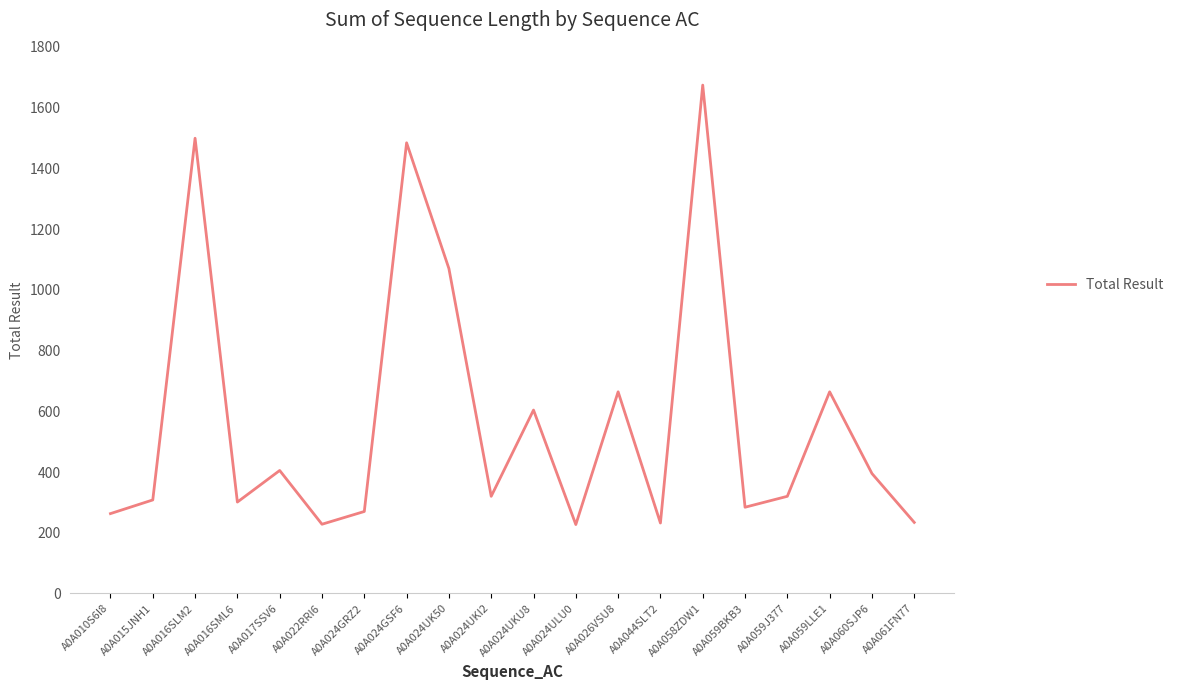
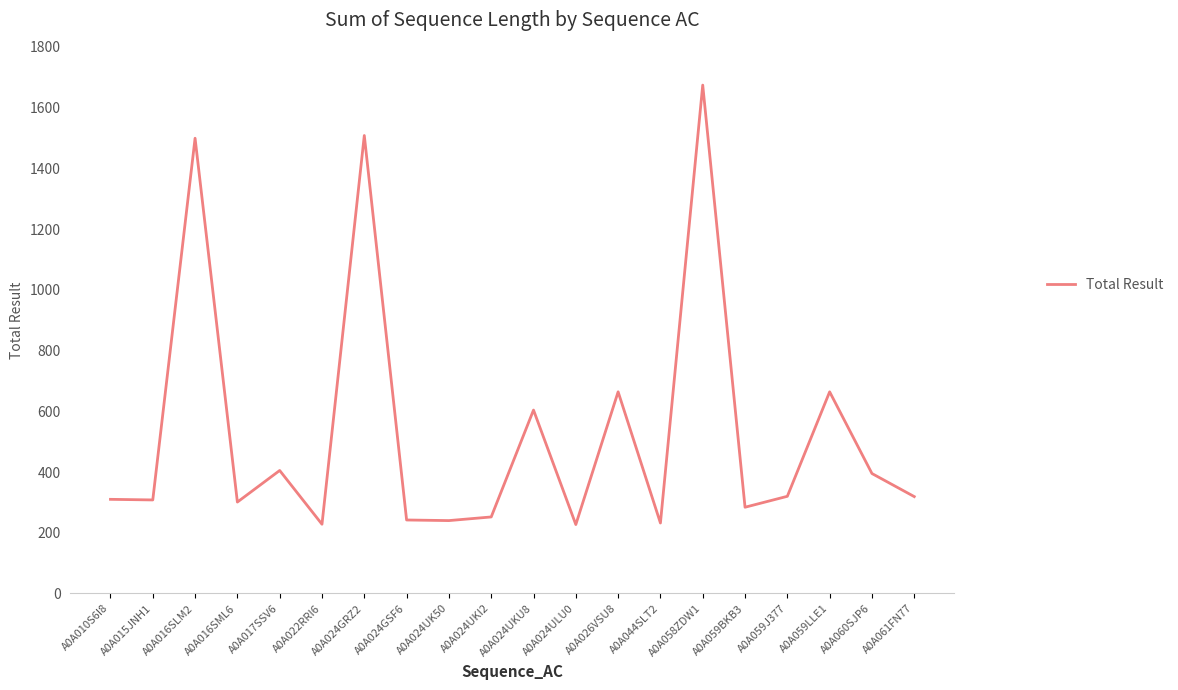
A0A010S6I8: 260 -> 310
A0A024GRZ2: 270 -> 1510
A0A024GSF6: 1480 -> 240
A0A024UK50: 1070 -> 240
A0A024UKI2: 320 -> 250
A0A061FN77: 230 -> 320
